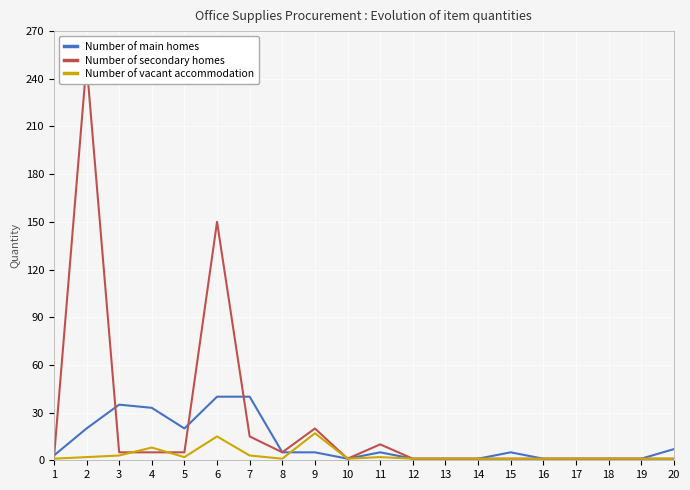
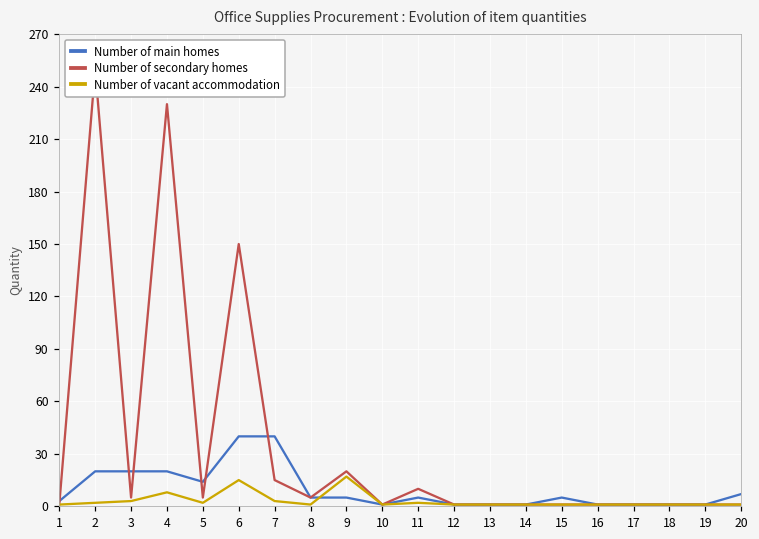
Number of main homes, 3: 35 -> 20
Number of main homes, 4: 33 -> 20
Number of secondary homes, 4: 5 -> 230
Number of main homes, 5: 20 -> 14
